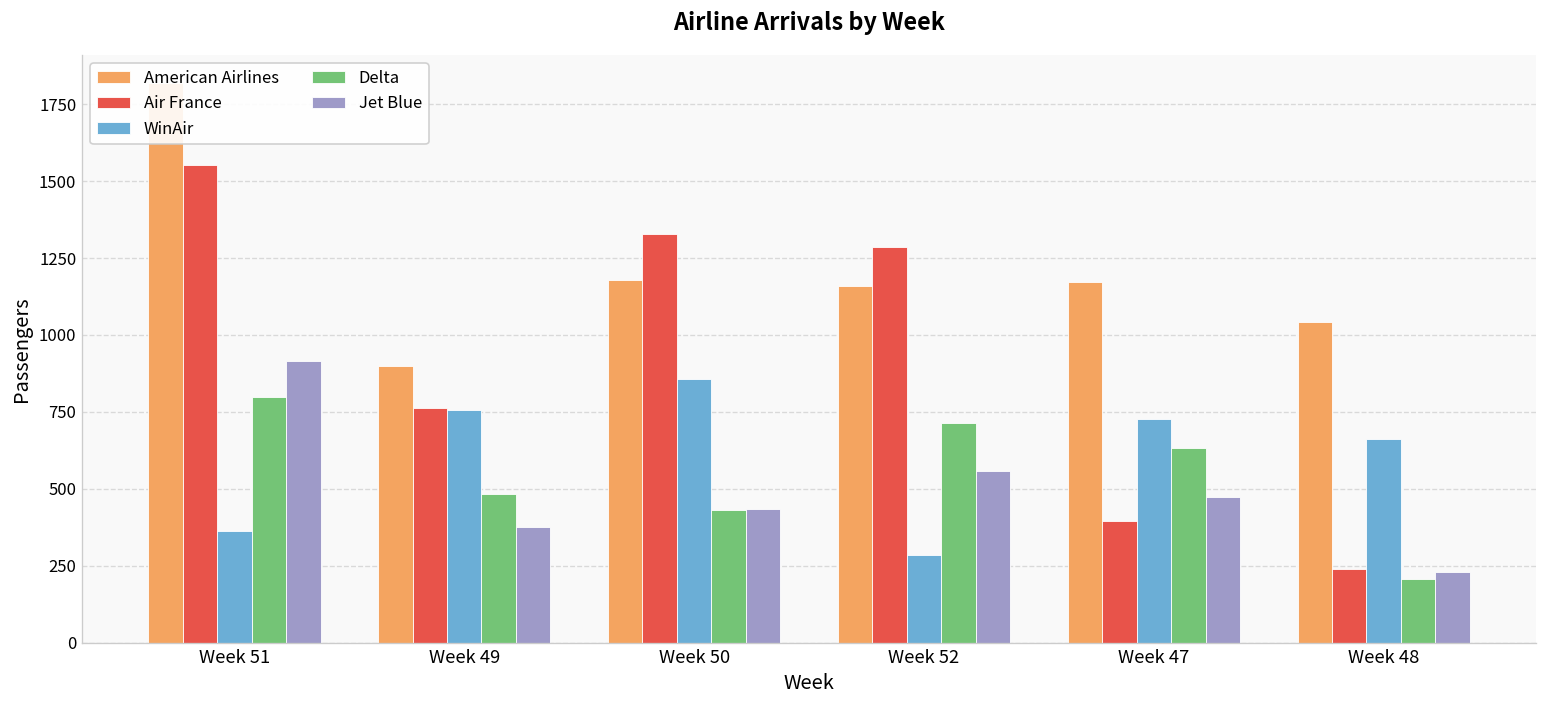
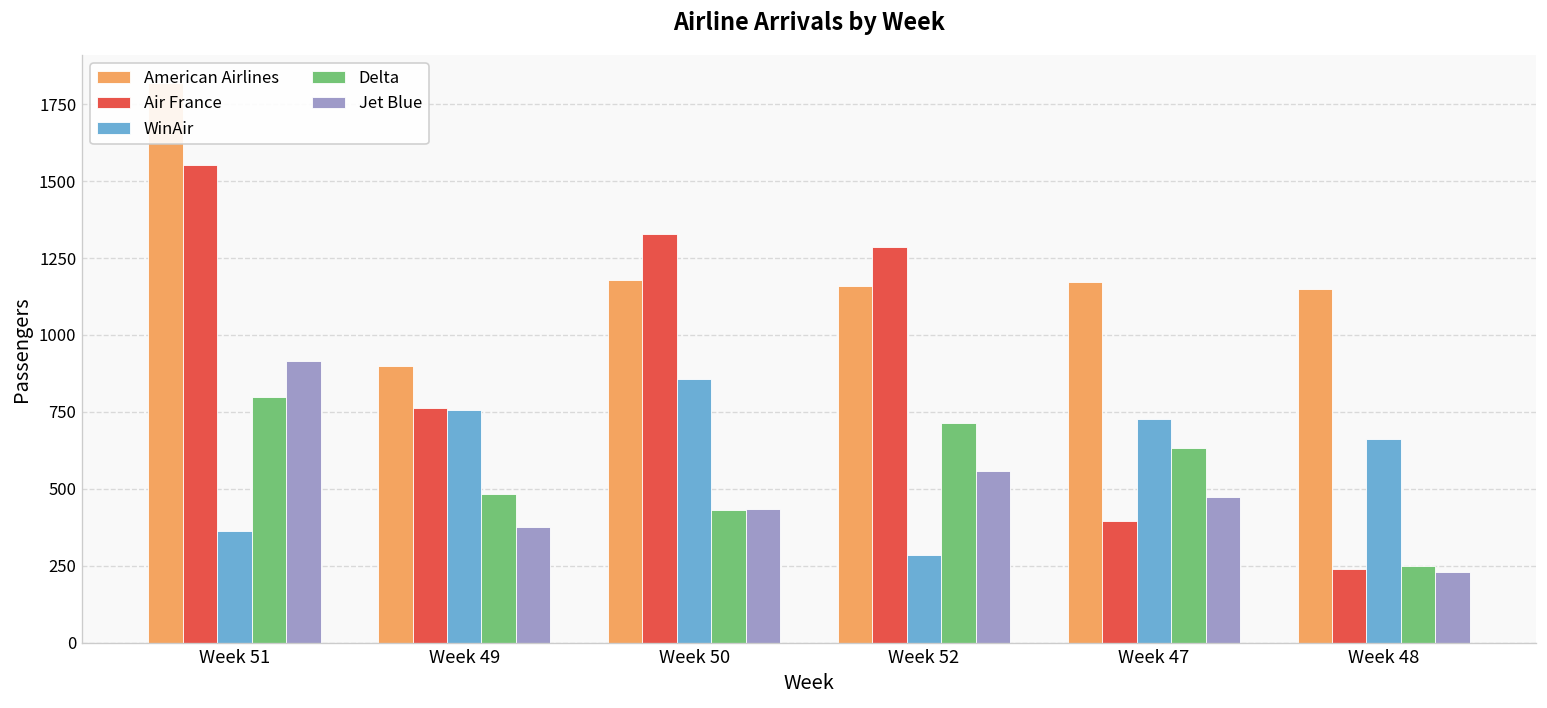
American Airlines, Week 48: 1040 -> 1150
Delta, Week 48: 210 -> 250
